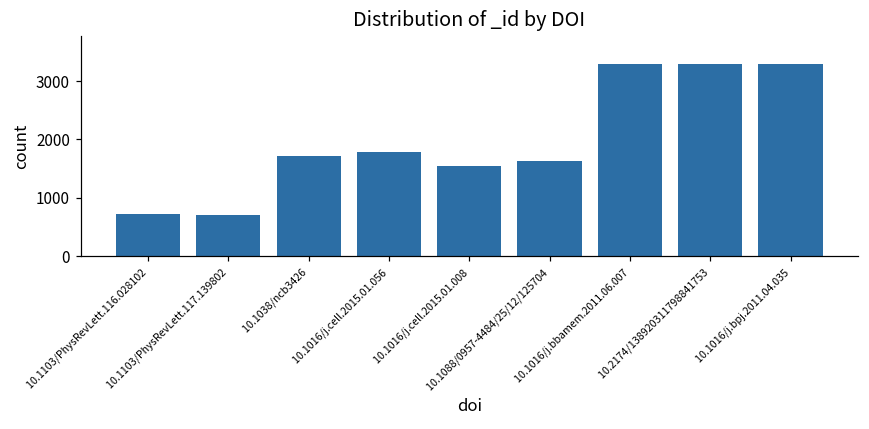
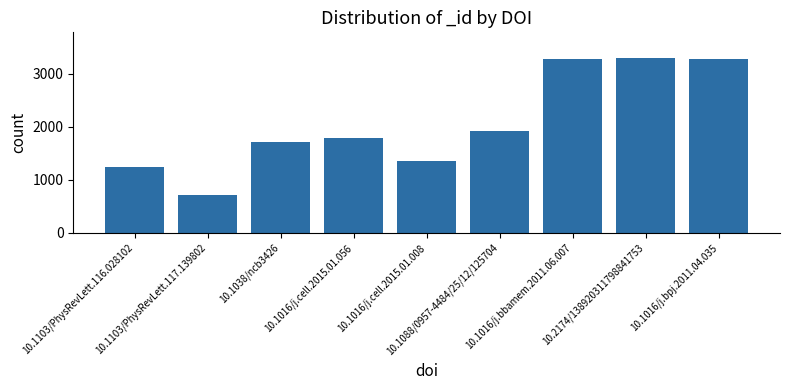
10.1103/PhysRevLett.116.028102: 700 -> 1200
10.1016/j.cell.2015.01.008: 1500 -> 1400
10.1088/0957-4484/25/12/125704: 1600 -> 1900
